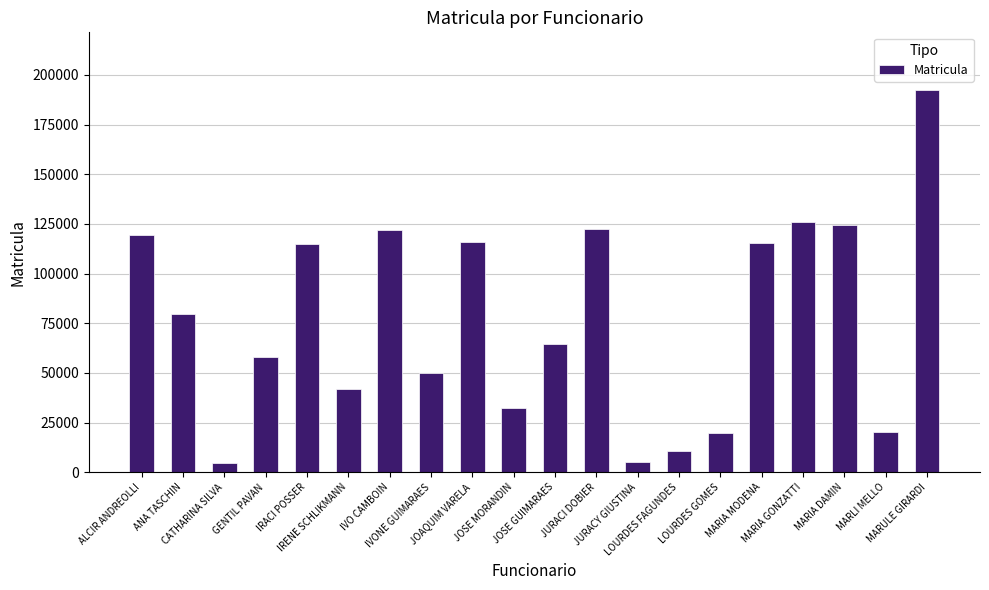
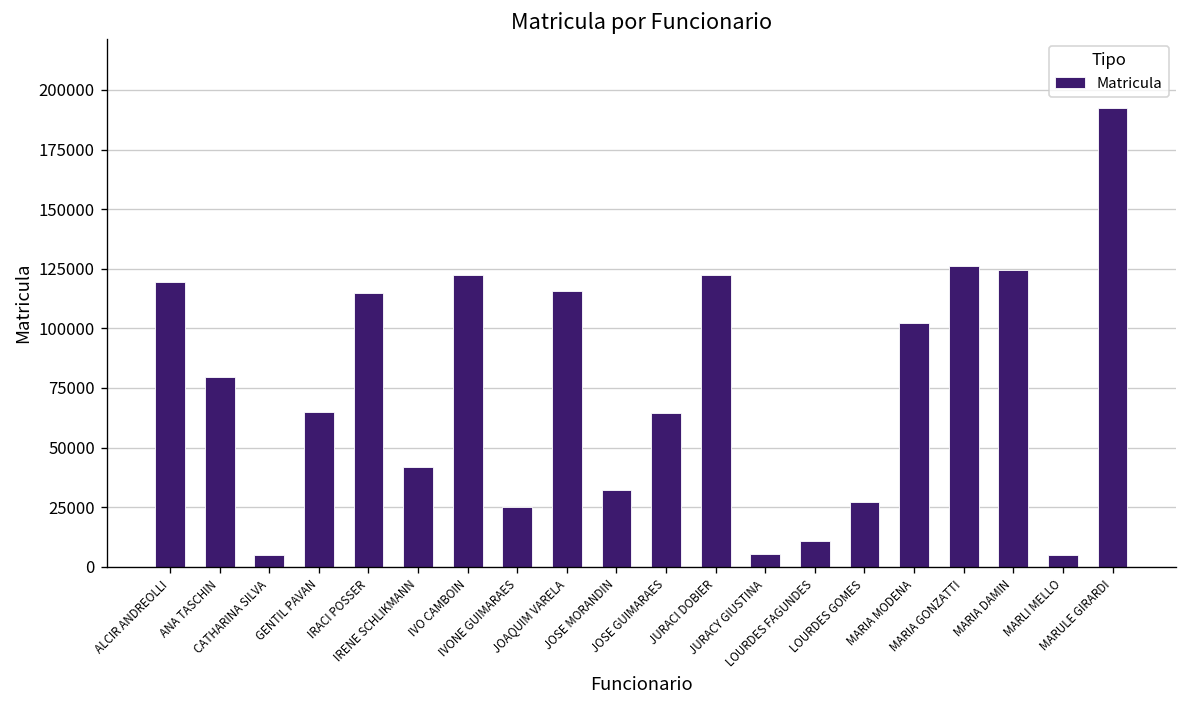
GENTIL PAVAN: 58000 -> 65000
IVONE GUIMARAES: 50000 -> 25000
LOURDES GOMES: 20000 -> 27000
MARIA MODENA: 115000 -> 102000
MARLI MELLO: 20000 -> 5000
